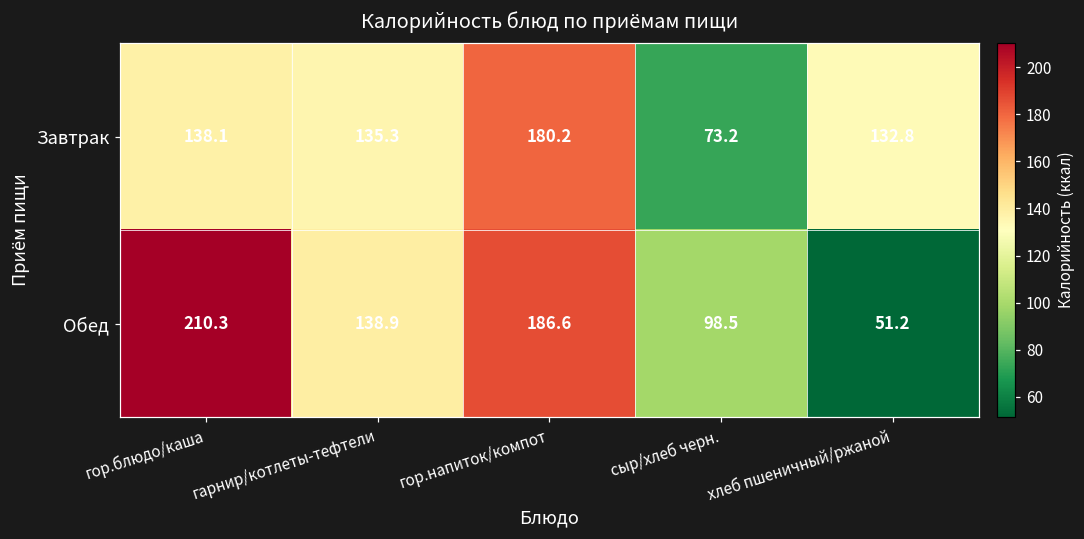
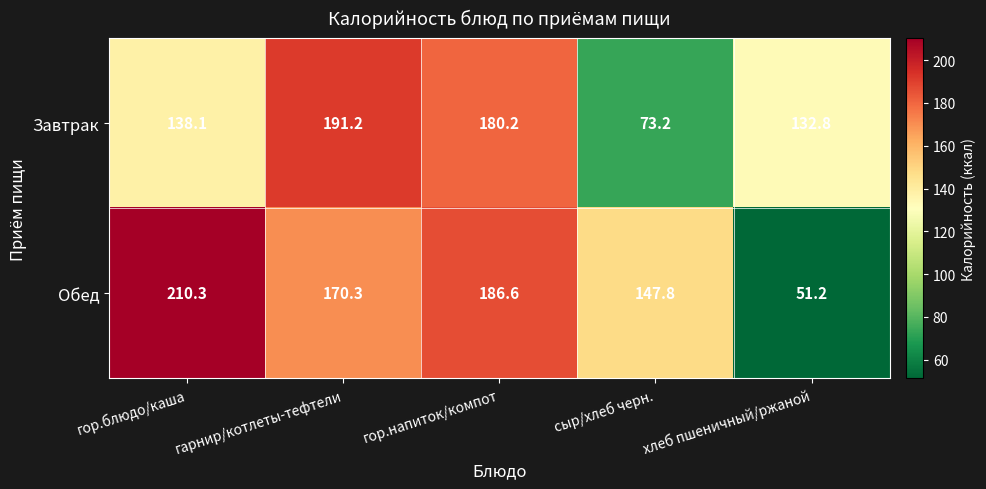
Завтрак, гарнир/котлеты-тефтели: 135.3 -> 191.2
Обед, гарнир/котлеты-тефтели: 138.9 -> 170.3
Обед, сыр/хлеб черн.: 98.5 -> 147.8
